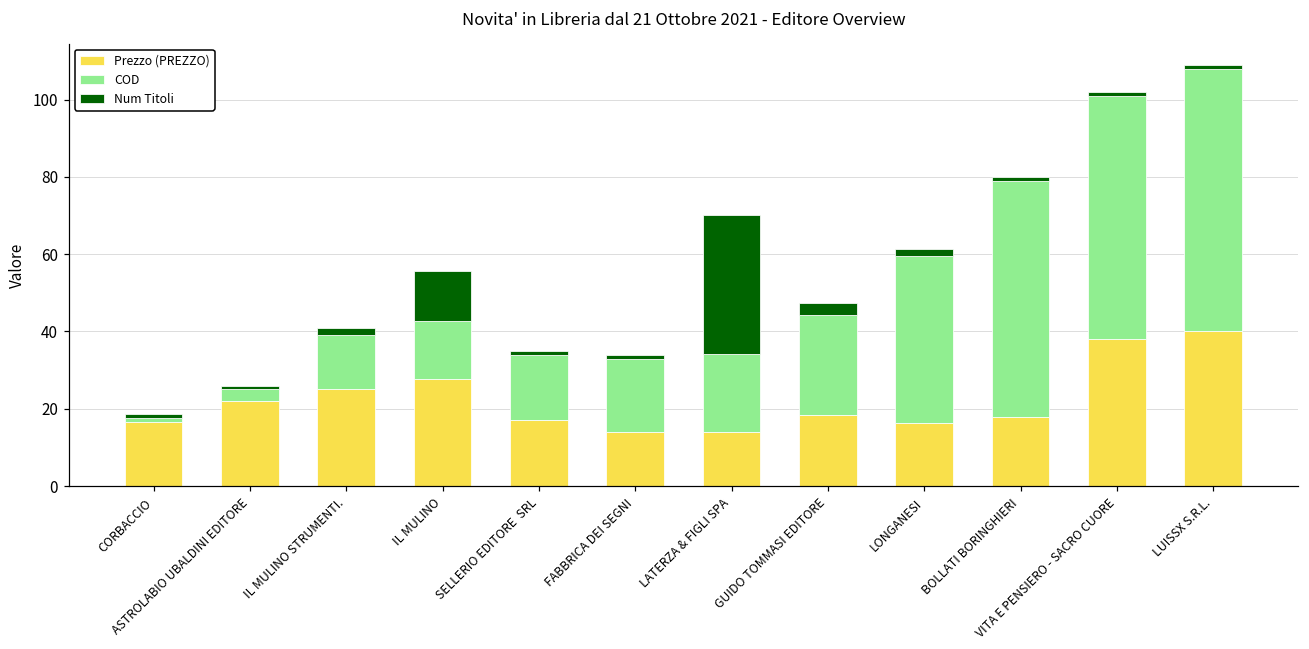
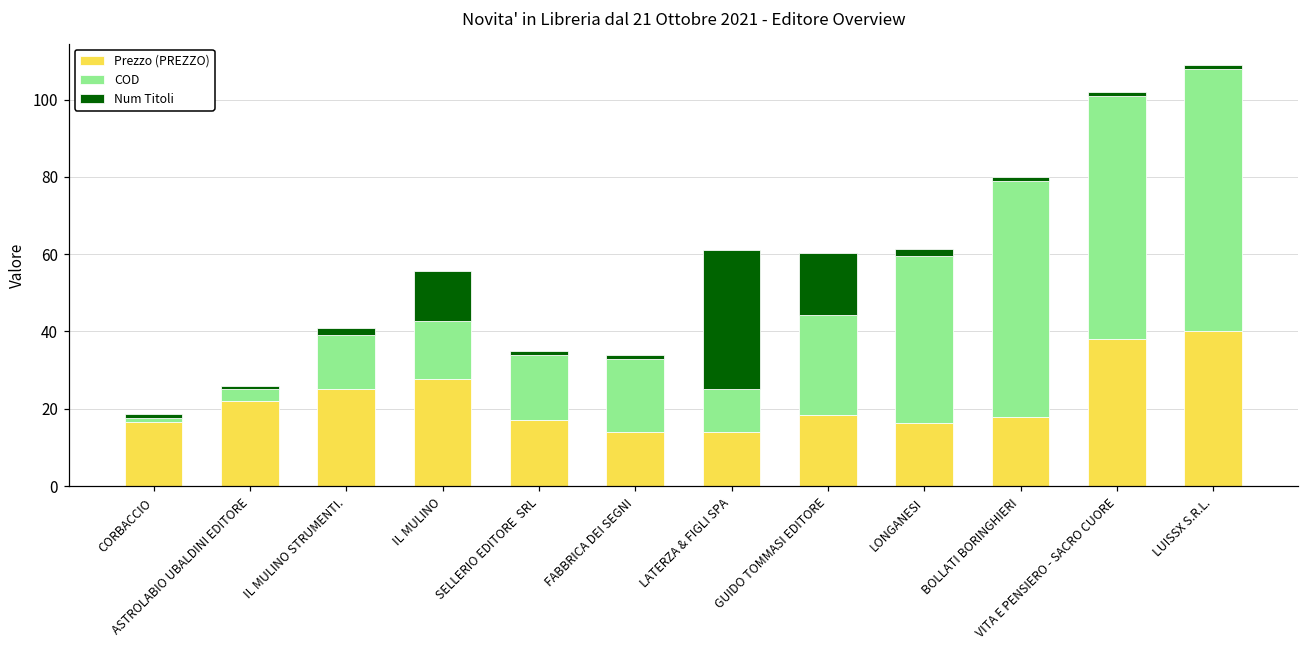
COD, LATERZA & FIGLI SPA: 20 -> 11
Num Titoli, GUIDO TOMMASI EDITORE: 3 -> 16
